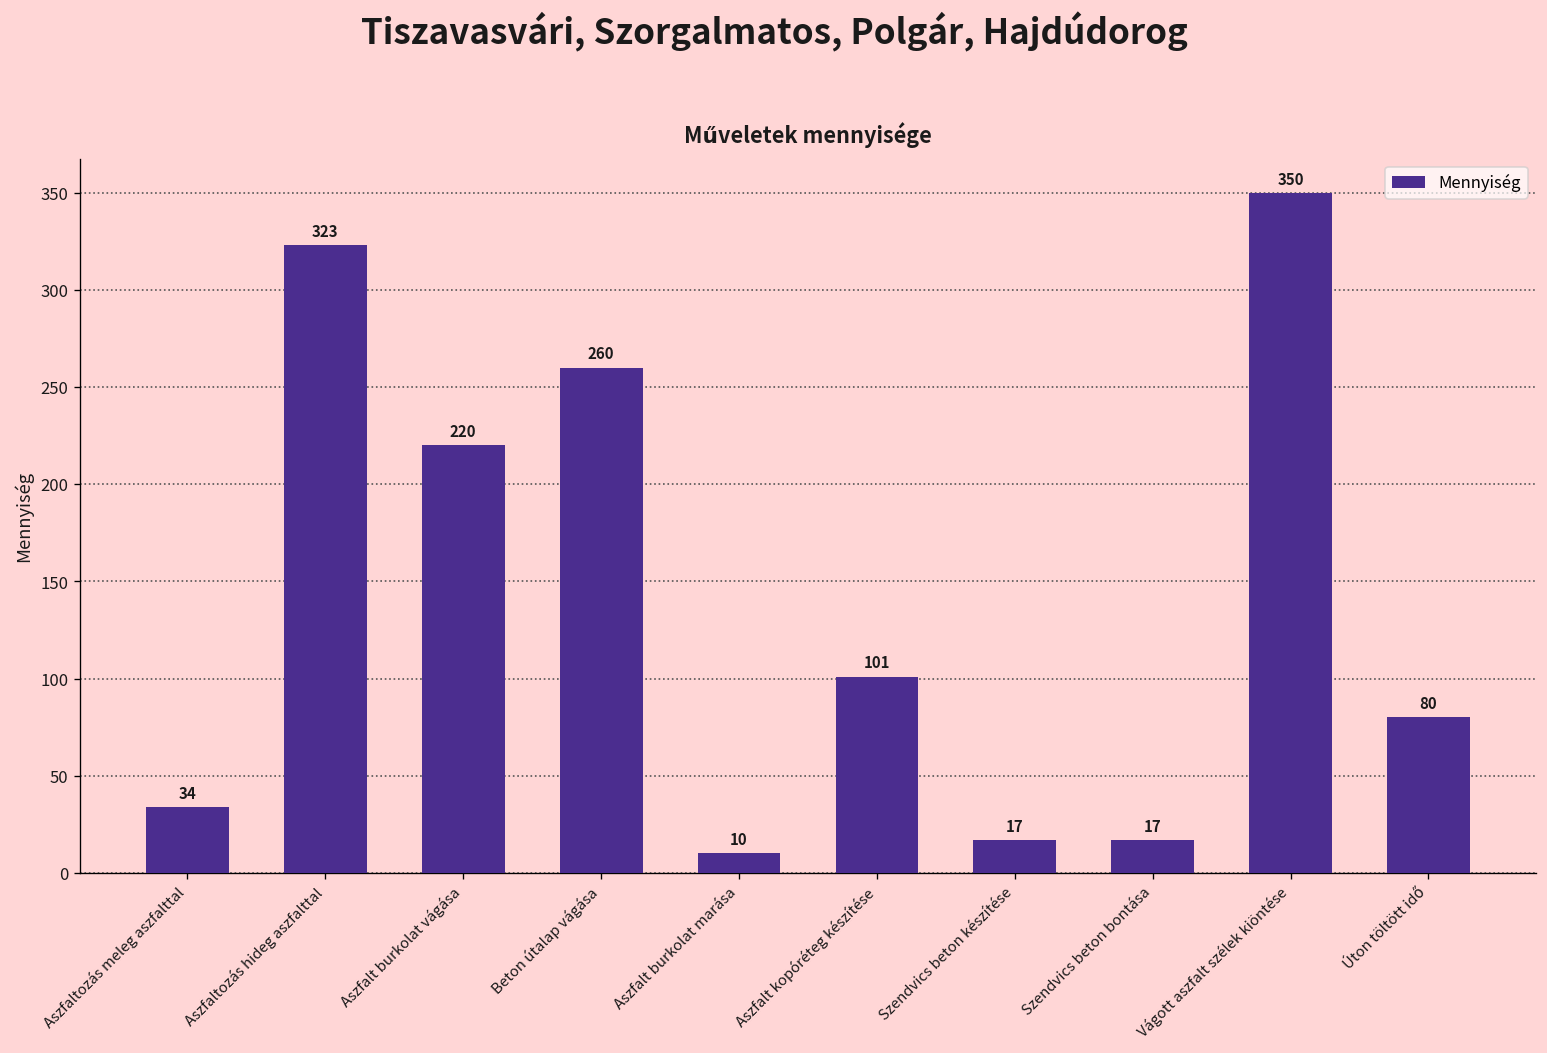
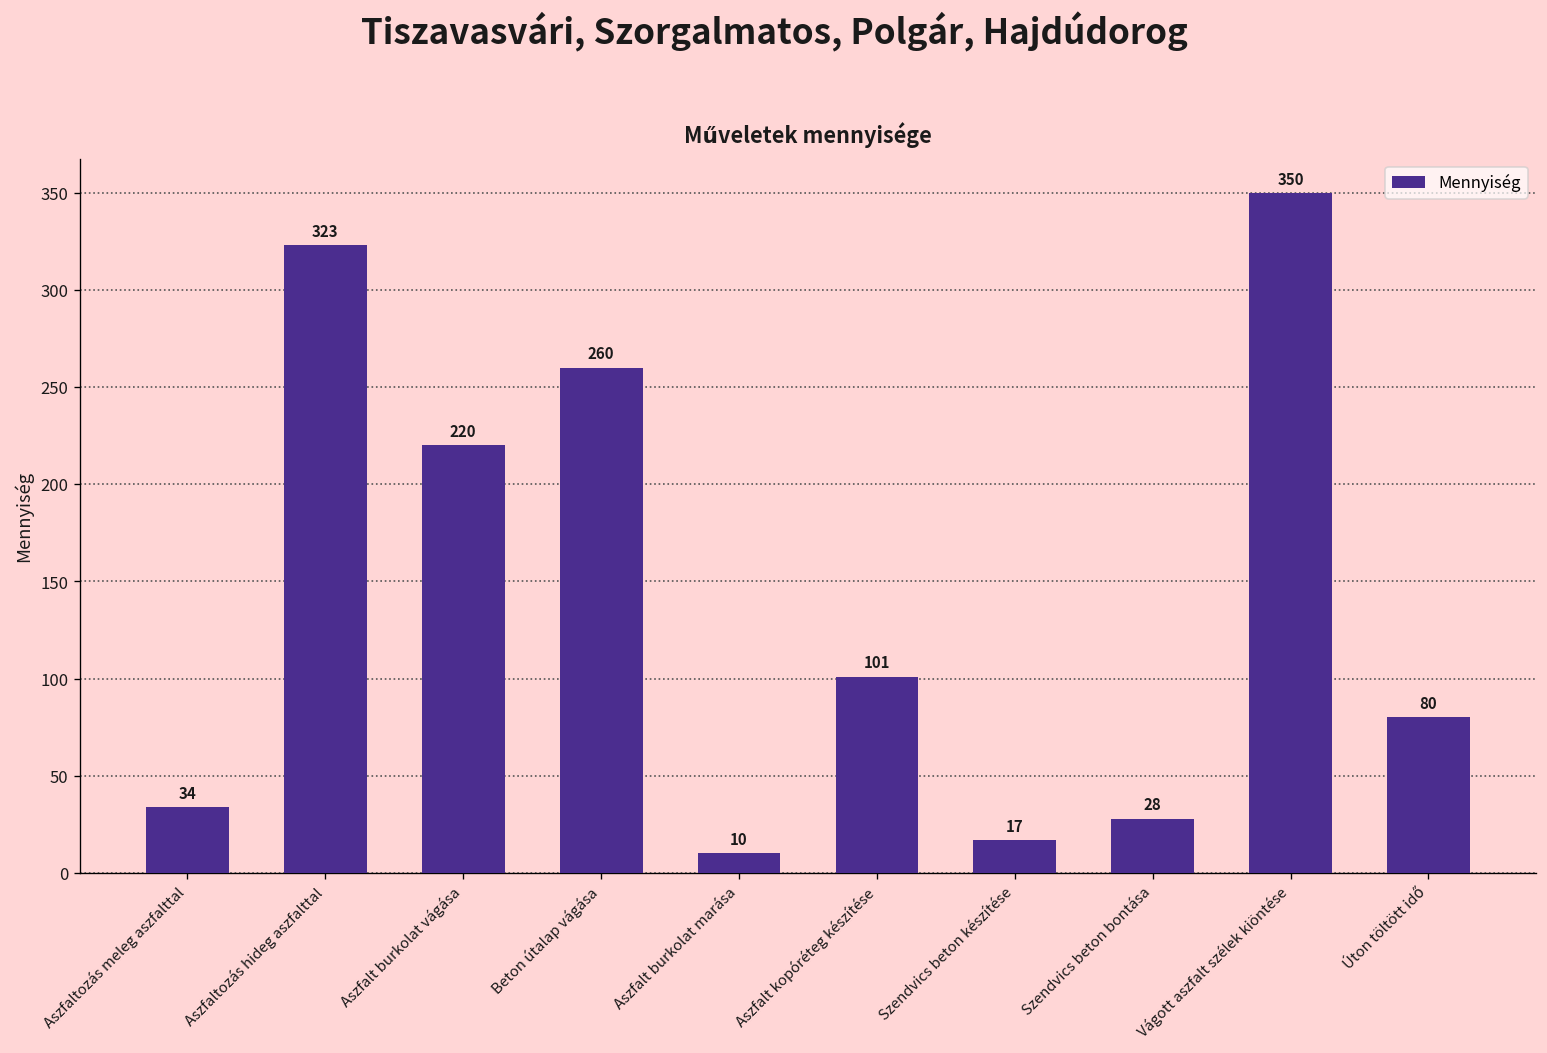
Szendvics beton bontása: 17 -> 28
